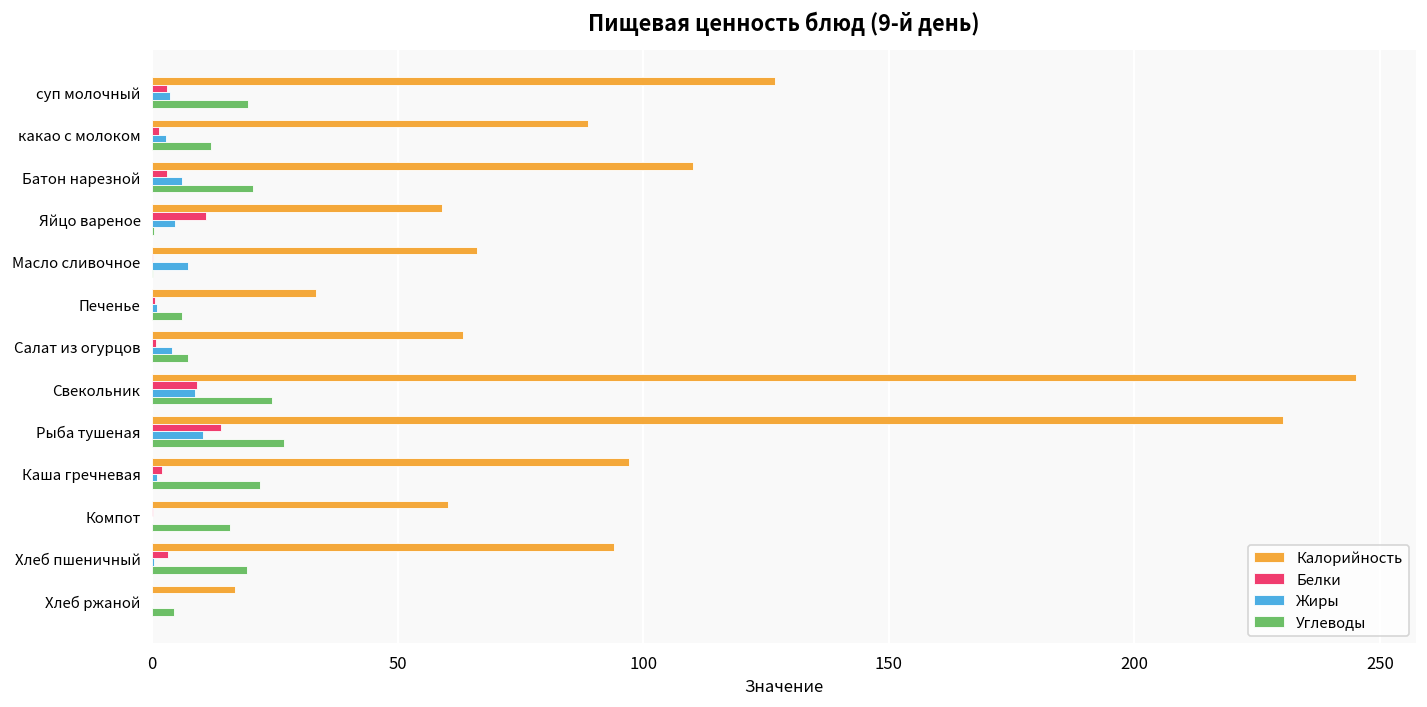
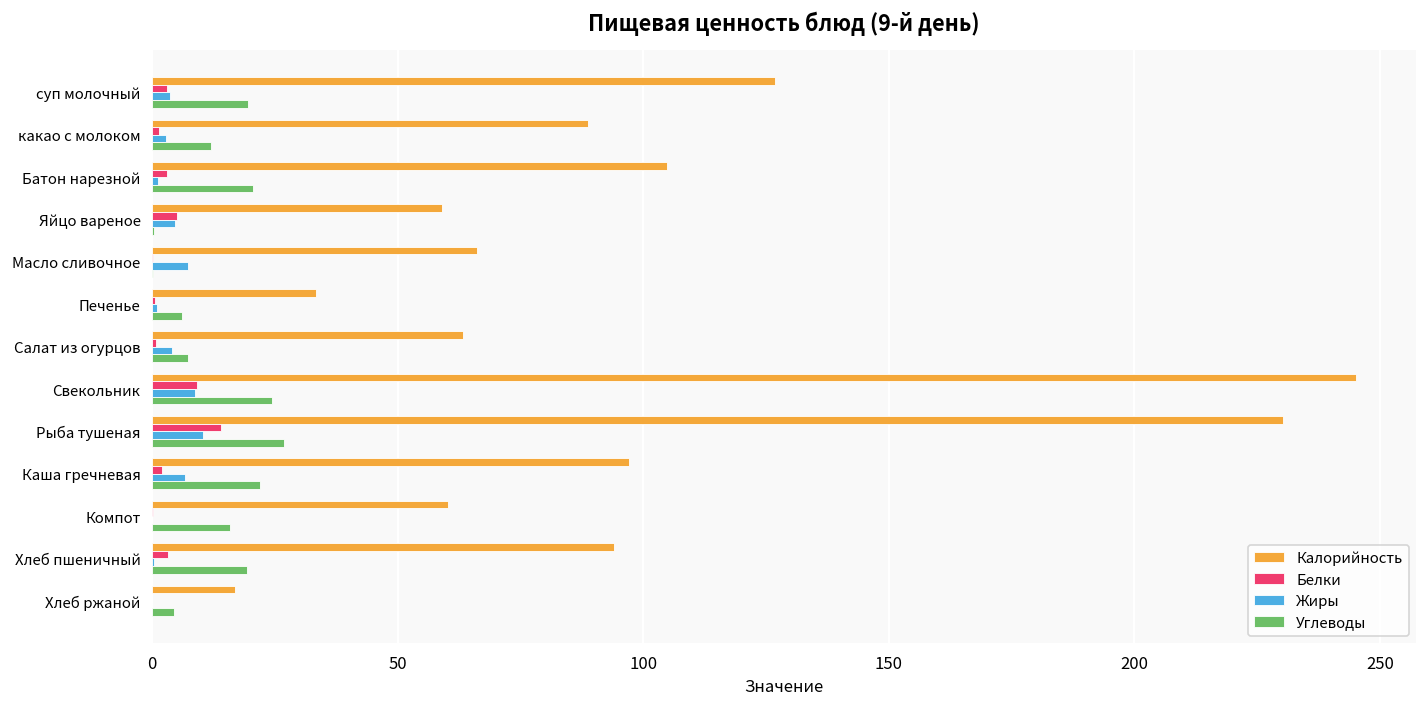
Калорийность, Батон нарезной: 110 -> 105
Жиры, Батон нарезной: 6 -> 1
Белки, Яйцо вареное: 11 -> 5
Жиры, Каша гречневая: 1 -> 7
